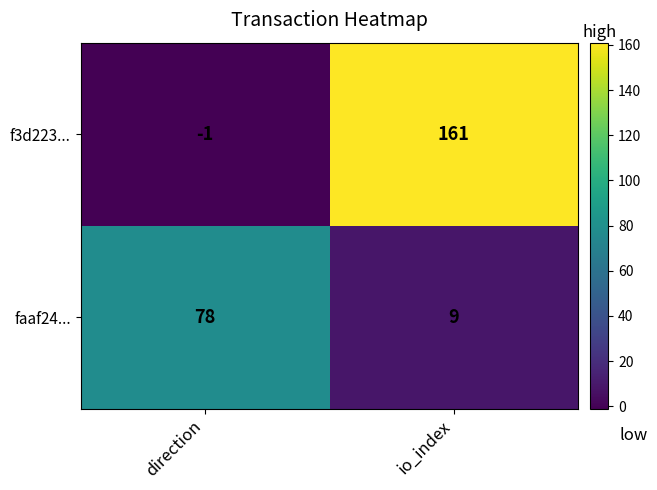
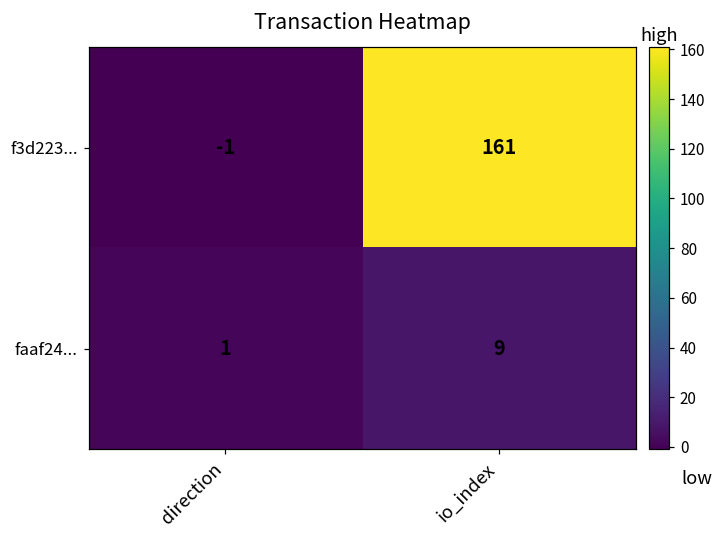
faaf24..., direction: 78 -> 1
